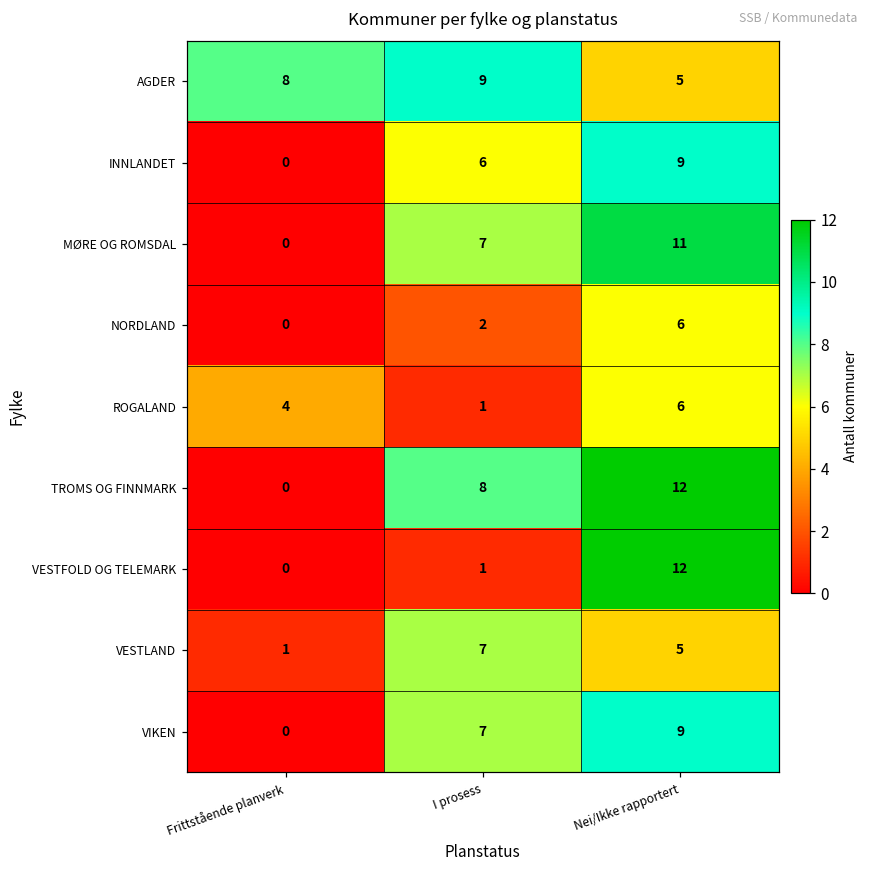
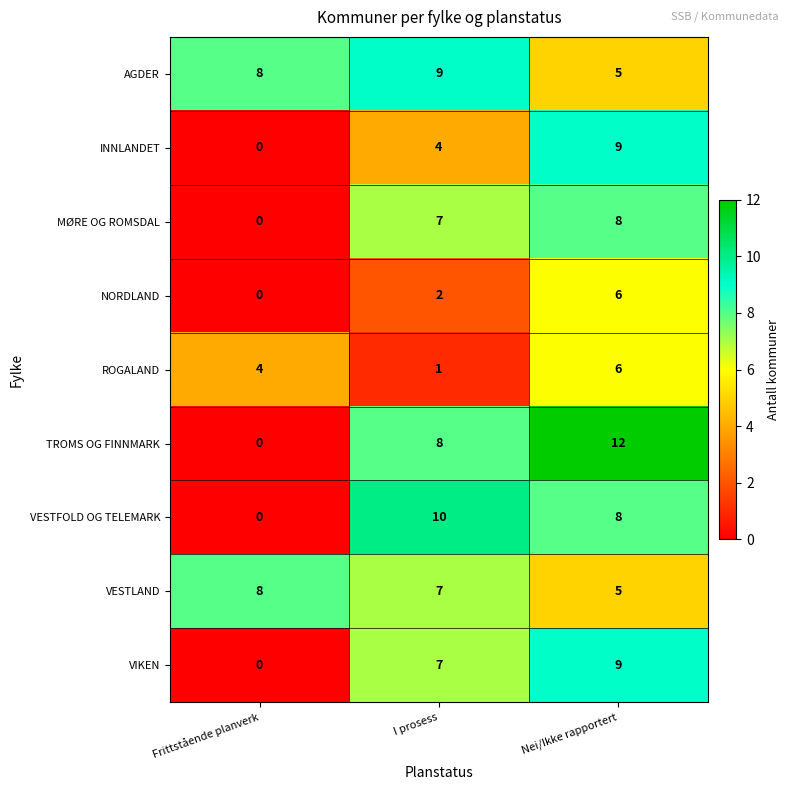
INNLANDET, I prosess: 6 -> 4
MØRE OG ROMSDAL, Nei/Ikke rapportert: 11 -> 8
VESTFOLD OG TELEMARK, I prosess: 1 -> 10
VESTFOLD OG TELEMARK, Nei/Ikke rapportert: 12 -> 8
VESTLAND, Frittstående planverk: 1 -> 8
